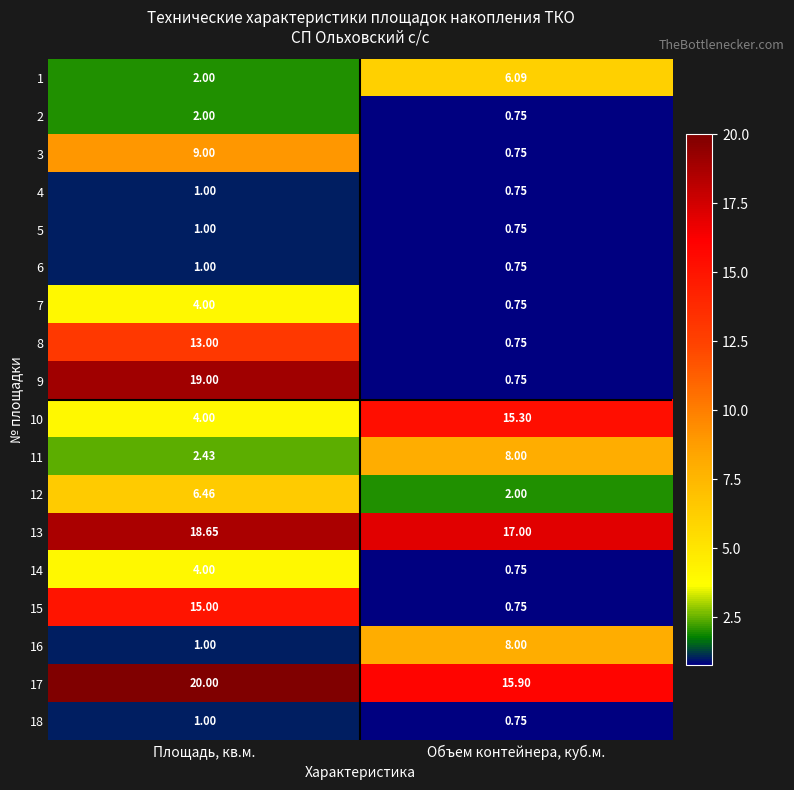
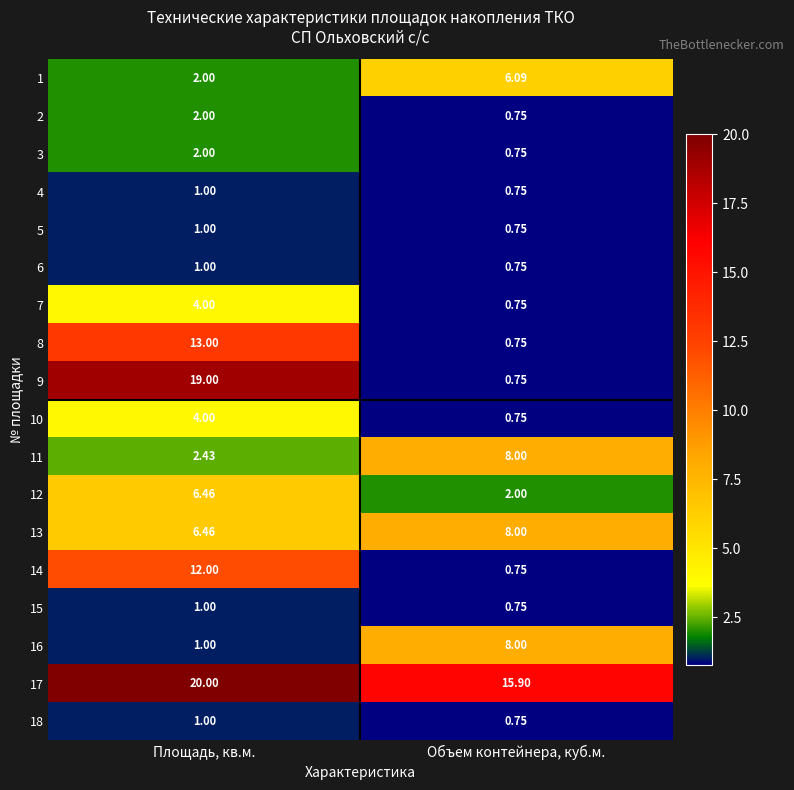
3, Площадь, кв.м.: 9.00 -> 2.00
10, Объем контейнера, куб.м.: 15.30 -> 0.75
13, Площадь, кв.м.: 18.65 -> 6.46
13, Объем контейнера, куб.м.: 17.00 -> 8.00
14, Площадь, кв.м.: 4.00 -> 12.00
15, Площадь, кв.м.: 15.00 -> 1.00
